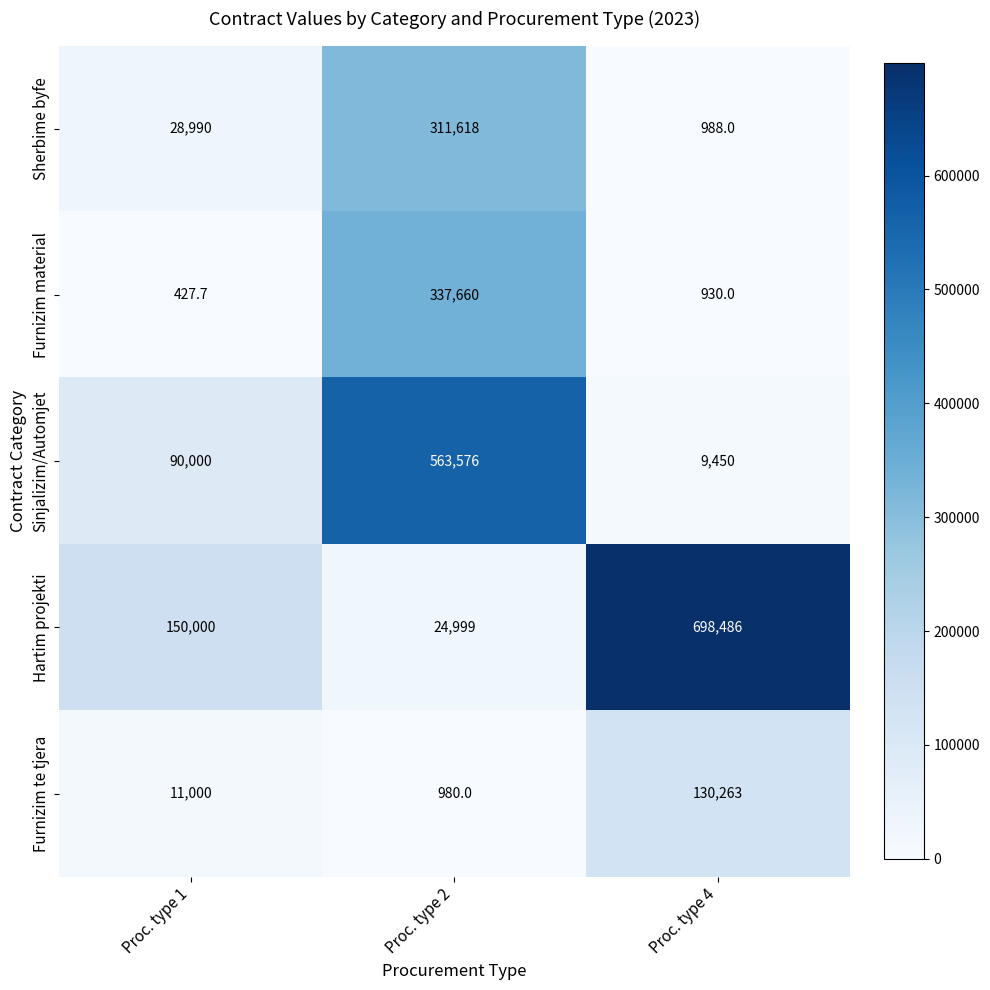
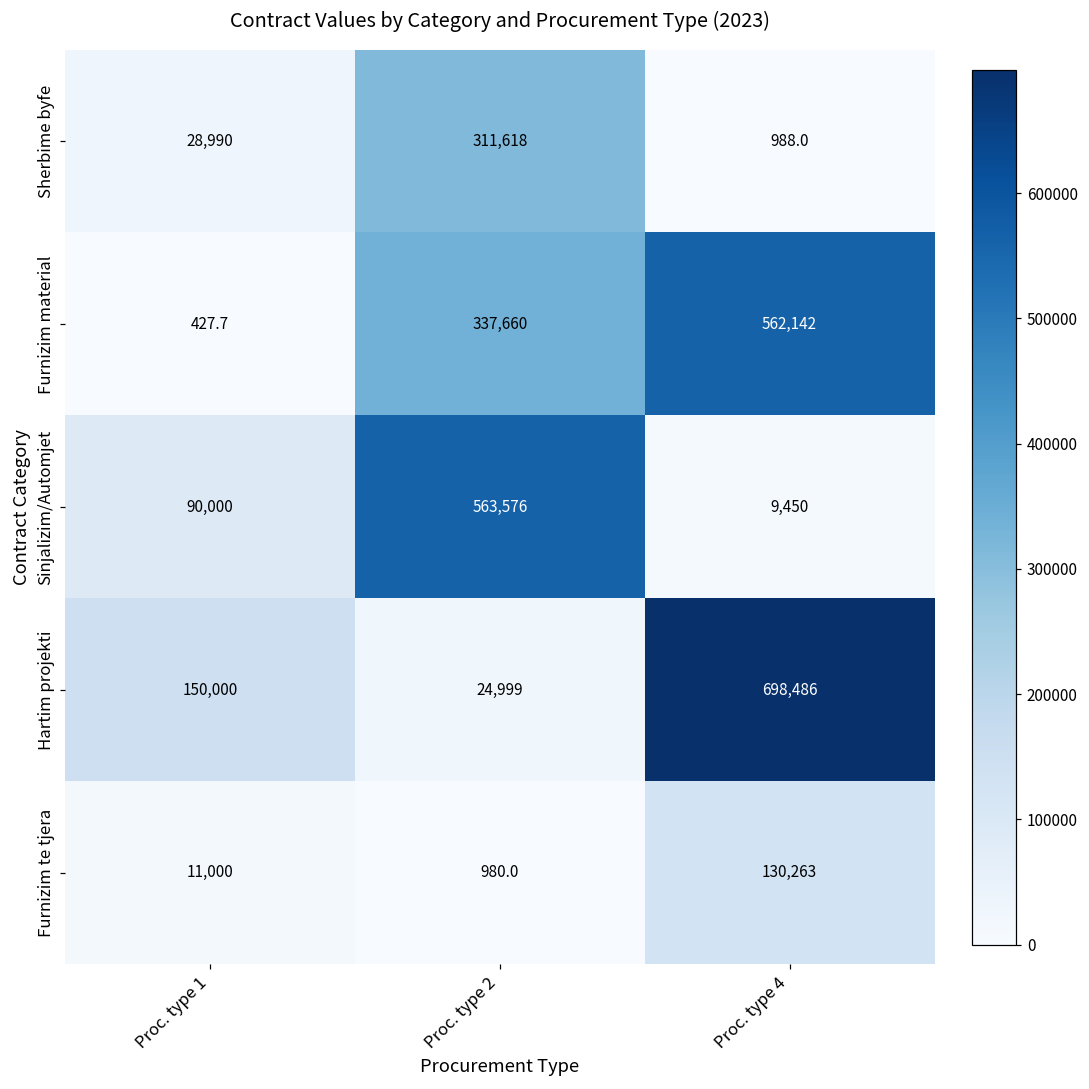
Furnizim material, Proc. type 4: 930.0 -> 562,142
